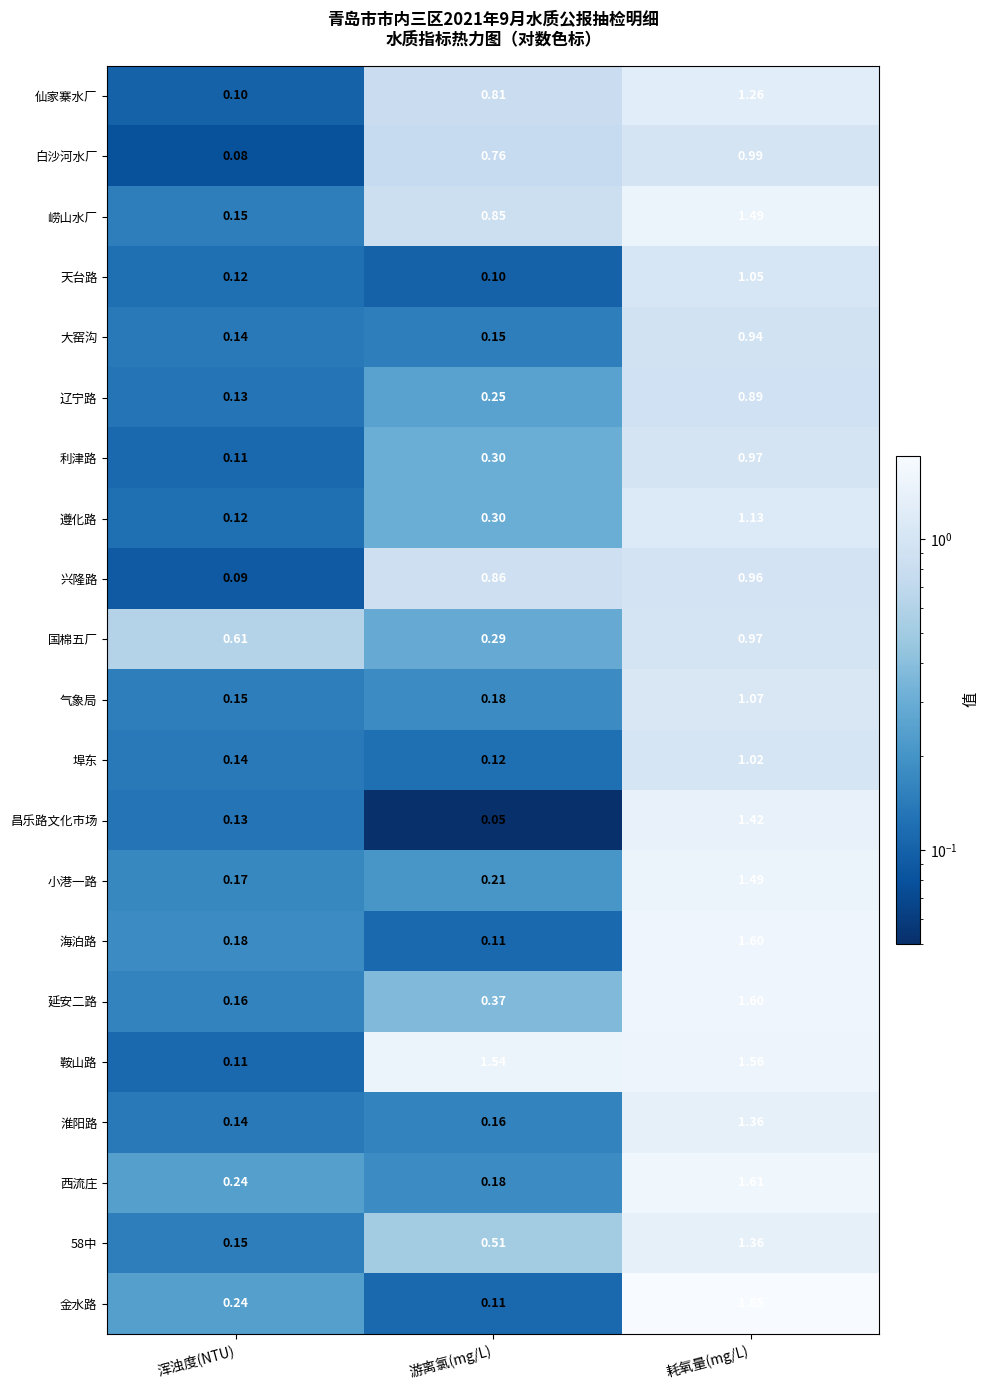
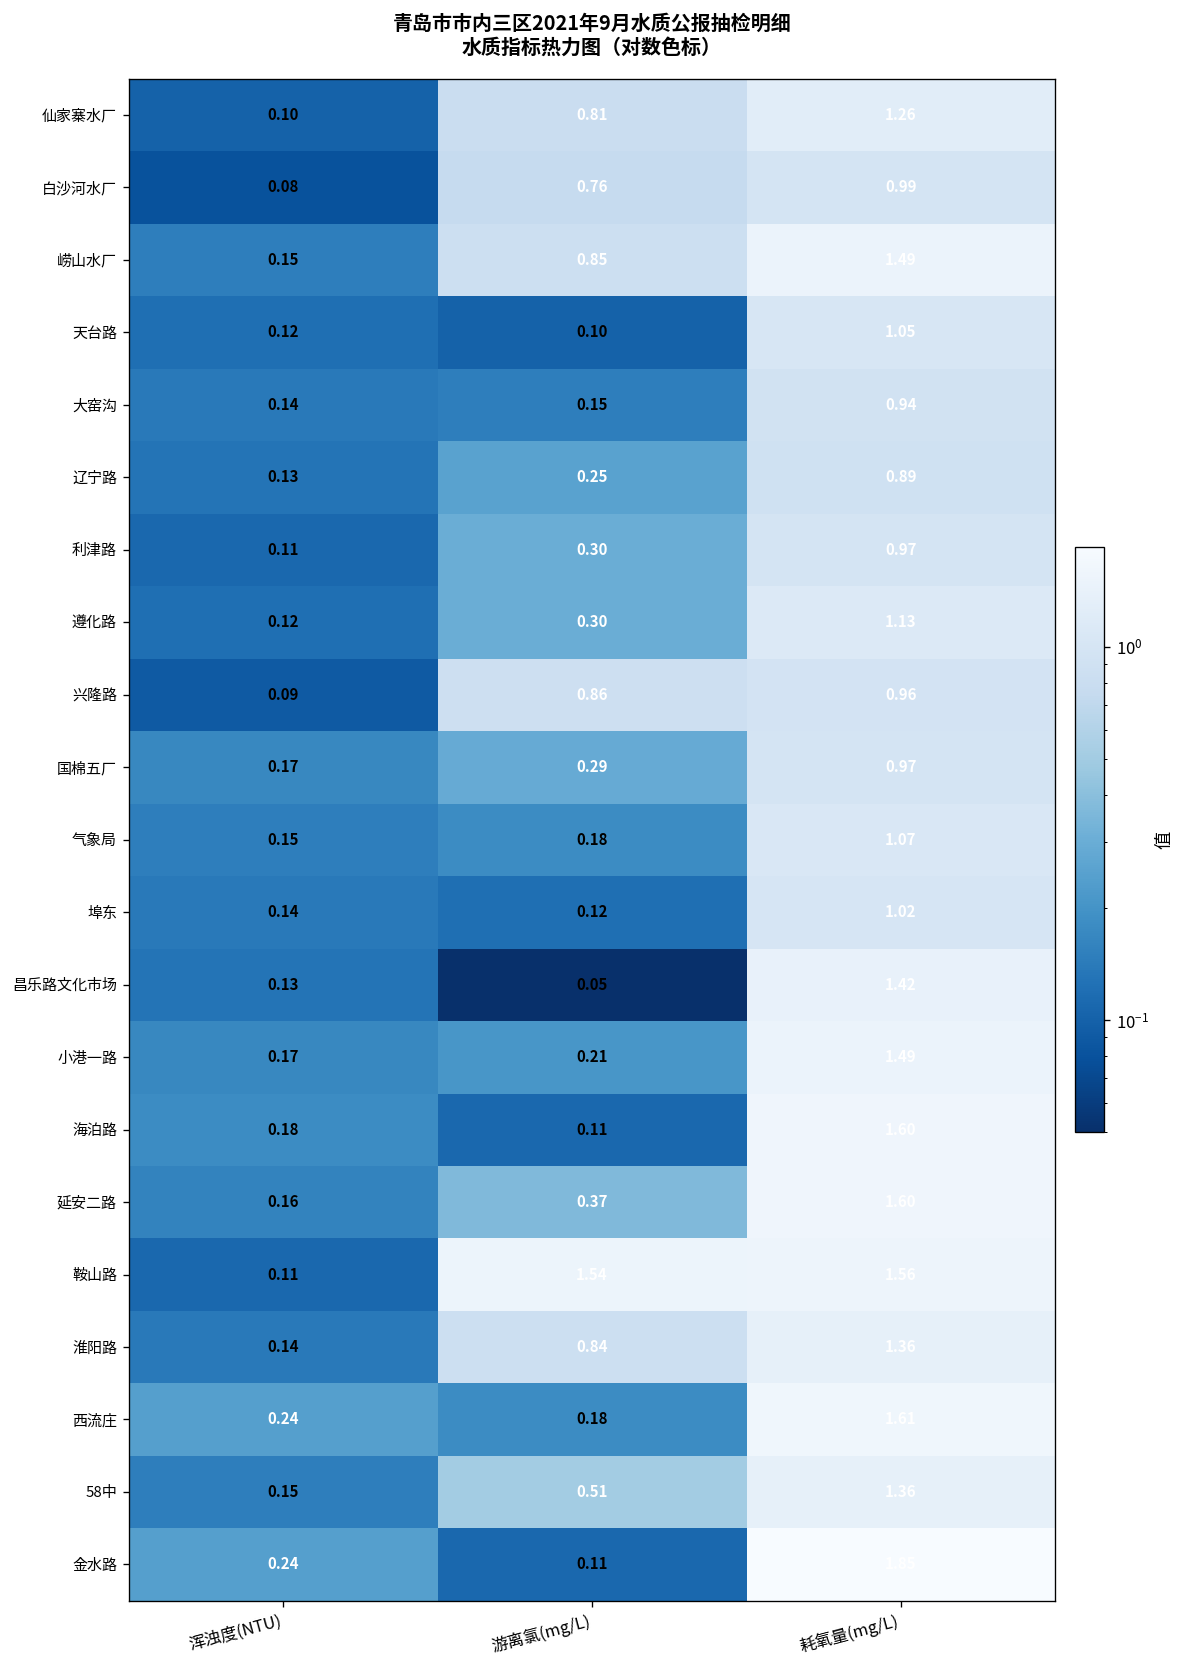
国棉五厂, 浑浊度(NTU): 0.61 -> 0.17
淮阳路, 游离氯(mg/L): 0.16 -> 0.84
